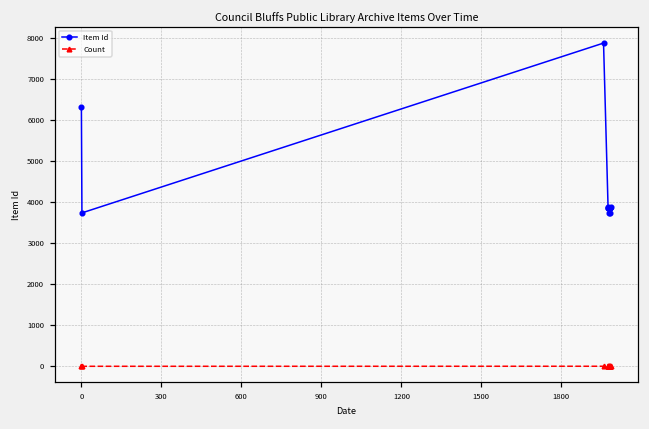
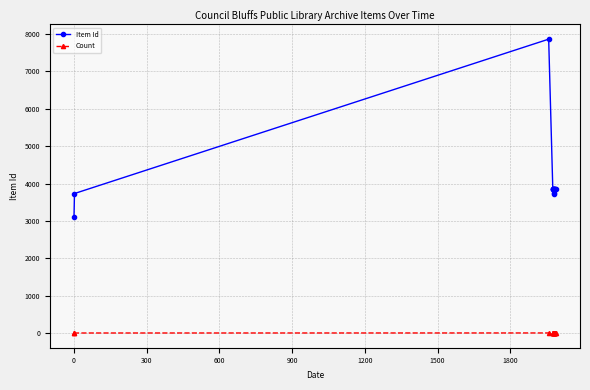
Item Id, 0: 6300 -> 3100
